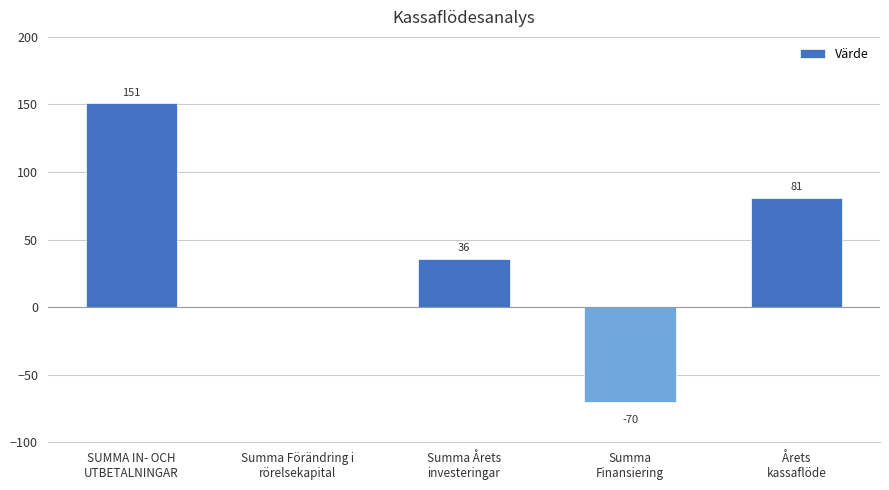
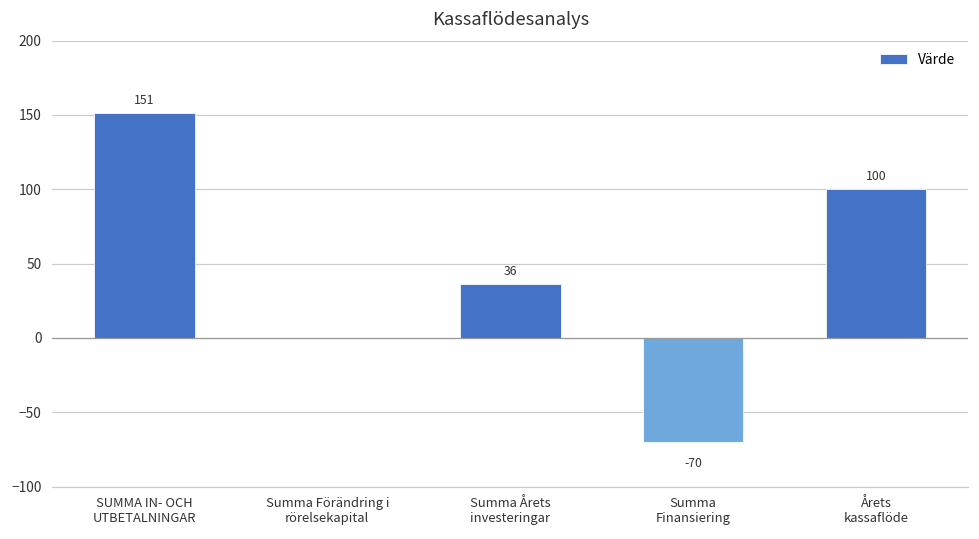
Årets kassaflöde: 81 -> 100
